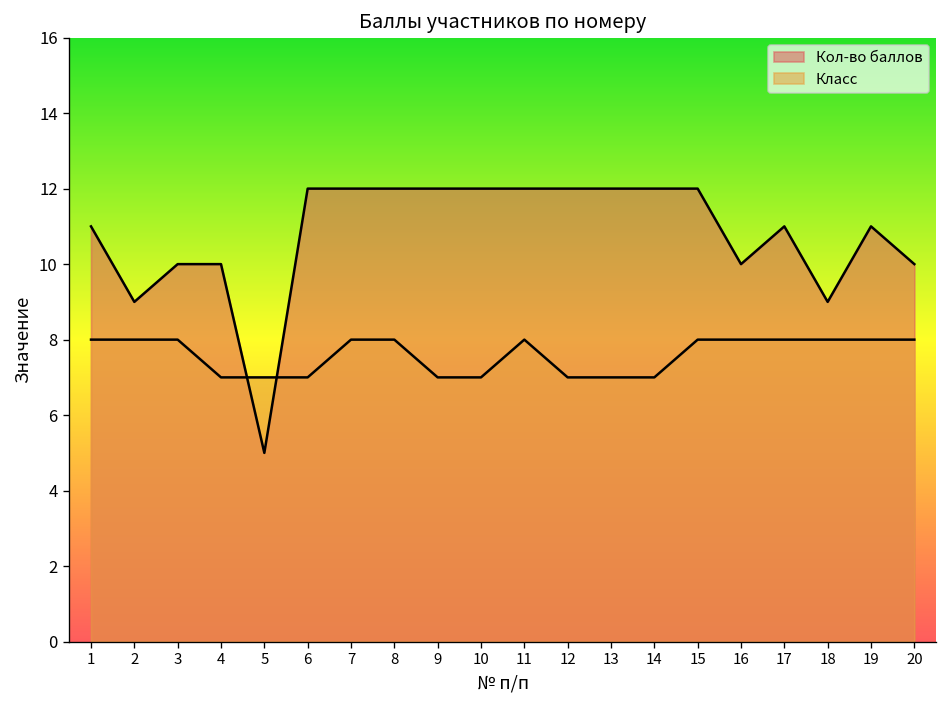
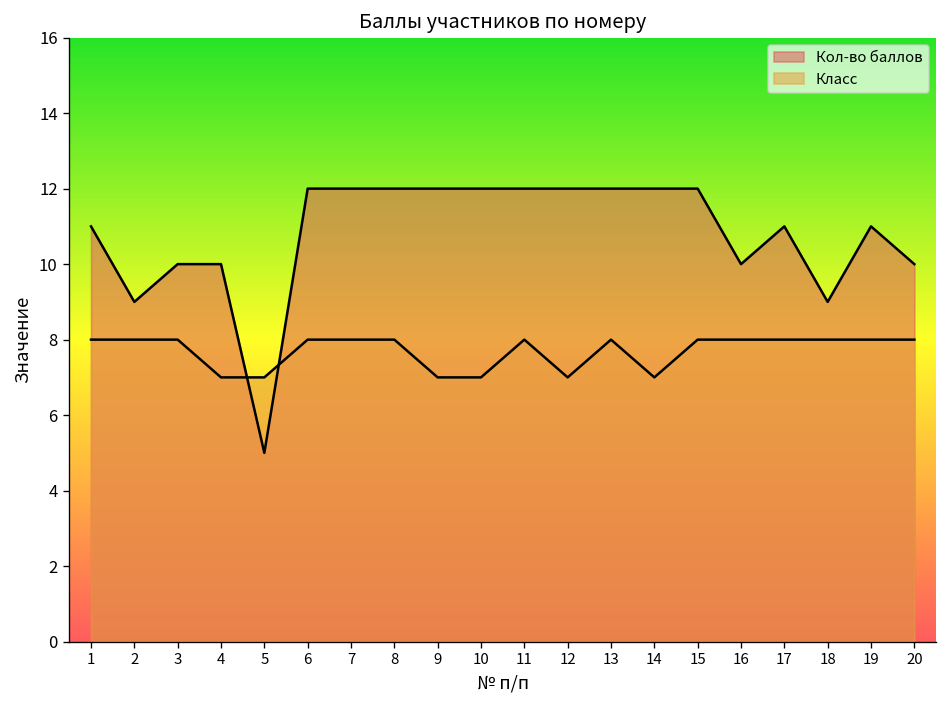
Класс, 6: 7 -> 8
Класс, 13: 7 -> 8
